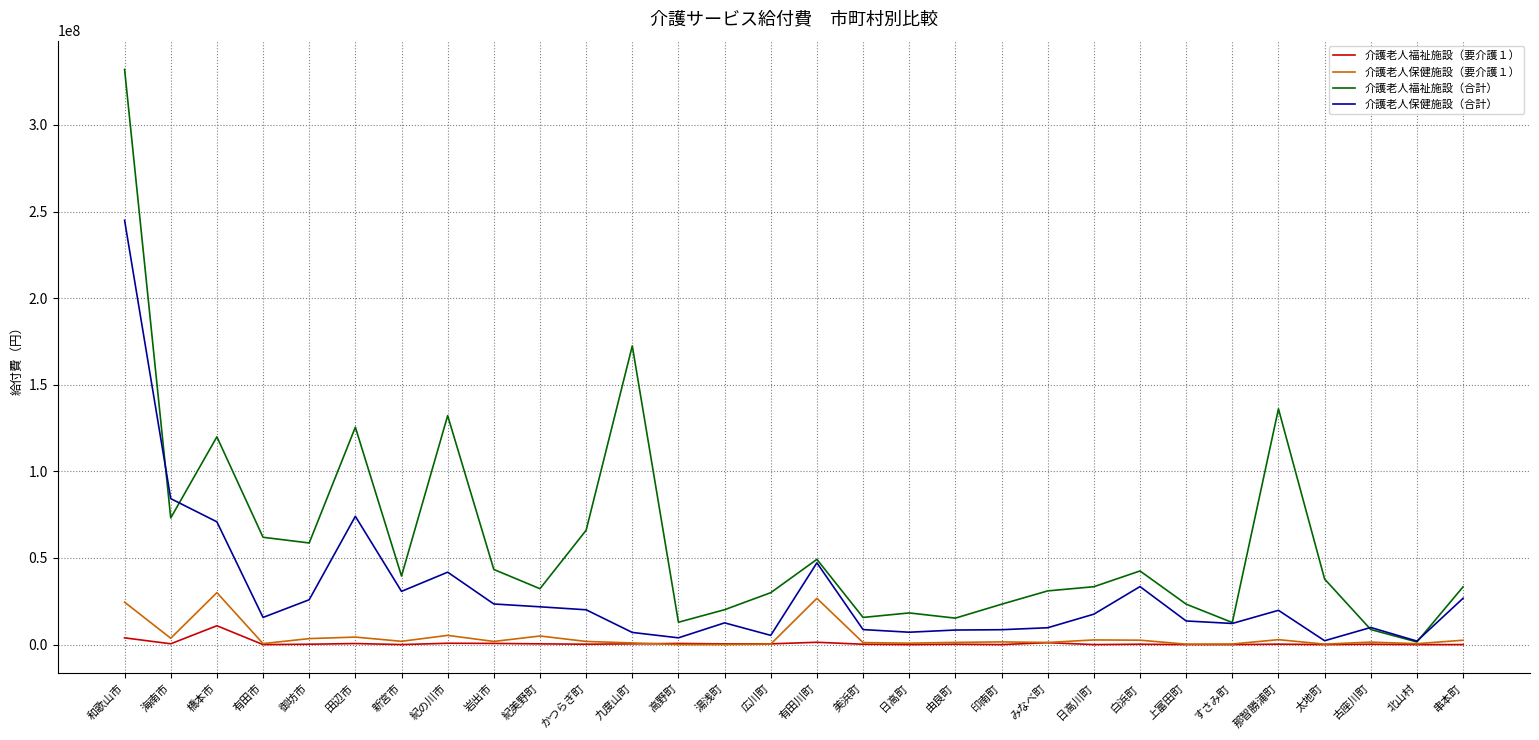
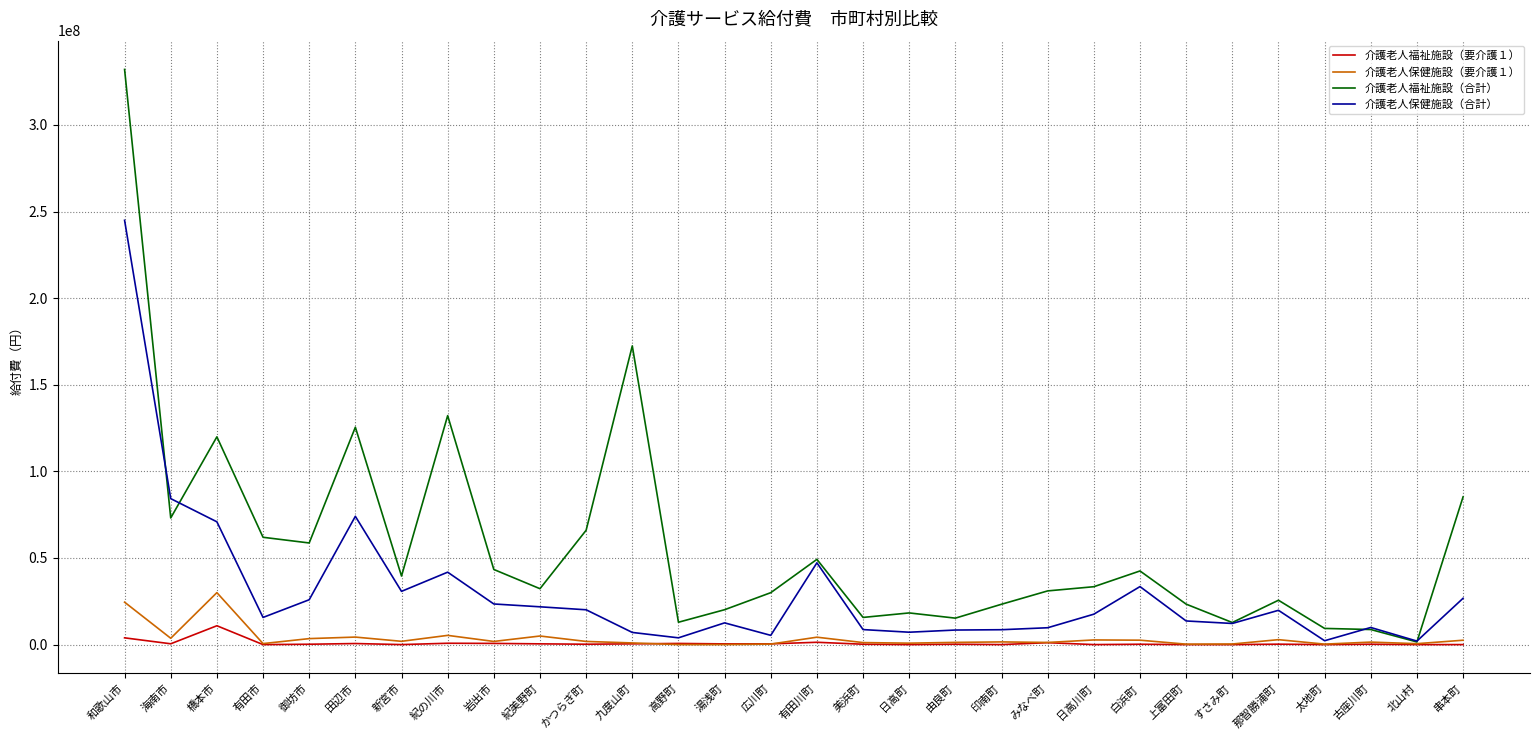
介護老人保健施設（要介護１）, 有田川町: 27000000 -> 4000000
介護老人福祉施設（合計）, 那智勝浦町: 136000000 -> 26000000
介護老人福祉施設（合計）, 太地町: 38000000 -> 9000000
介護老人福祉施設（合計）, 串本町: 33000000 -> 85000000
